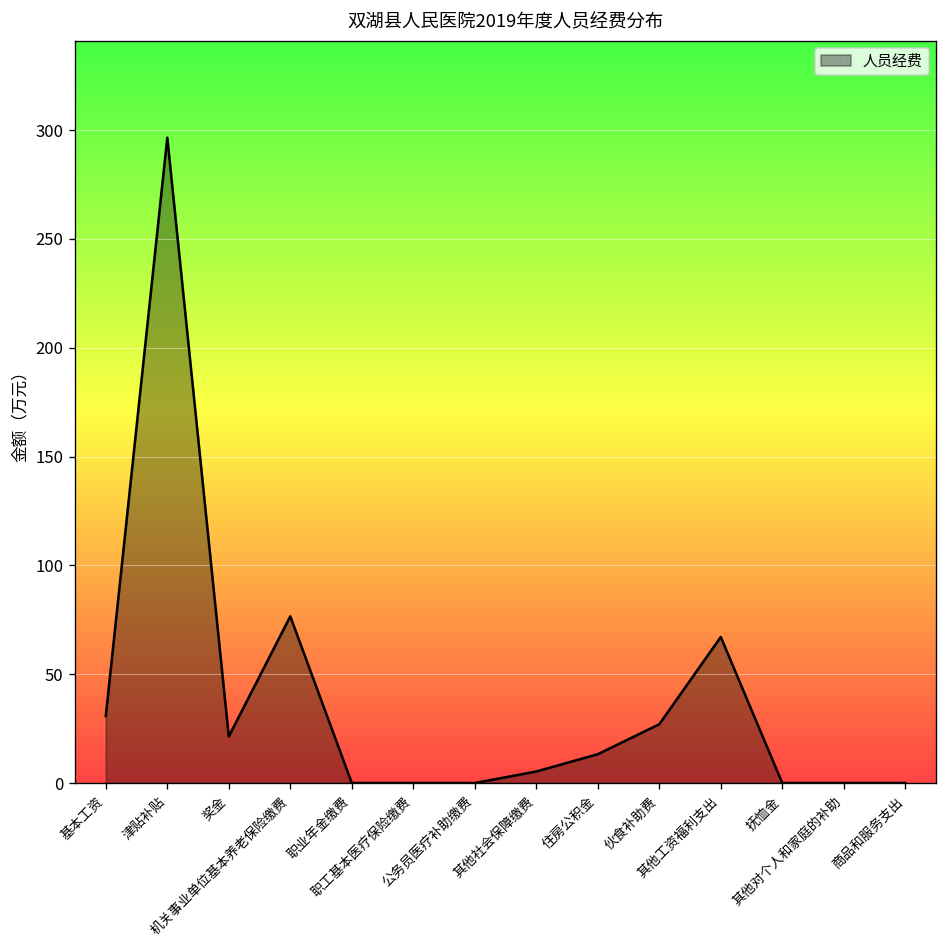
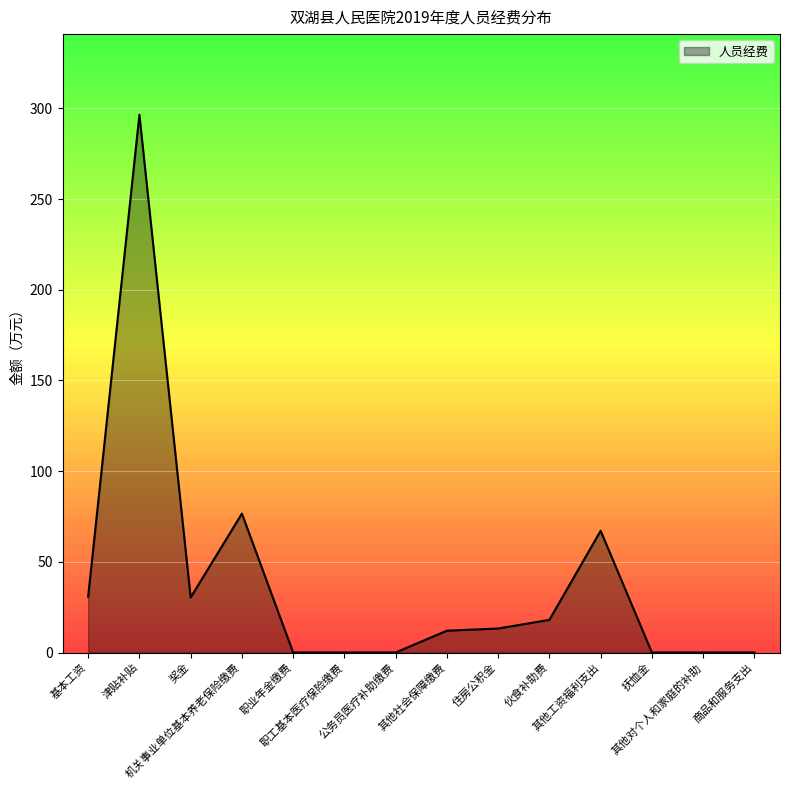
奖金: 21 -> 30
其他社会保障缴费: 5 -> 12
伙食补助费: 27 -> 18
